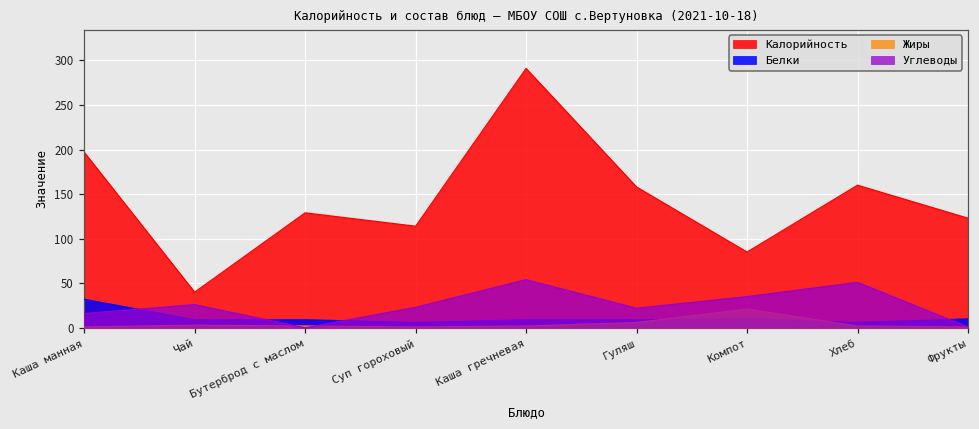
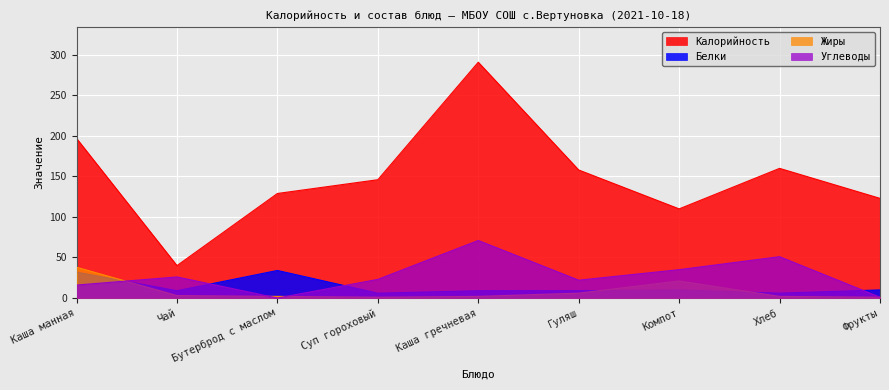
Жиры, Каша манная: 0 -> 40
Белки, Бутерброд с маслом: 10 -> 30
Калорийность, Суп гороховый: 110 -> 150
Углеводы, Каша гречневая: 50 -> 70
Калорийность, Компот: 90 -> 110
